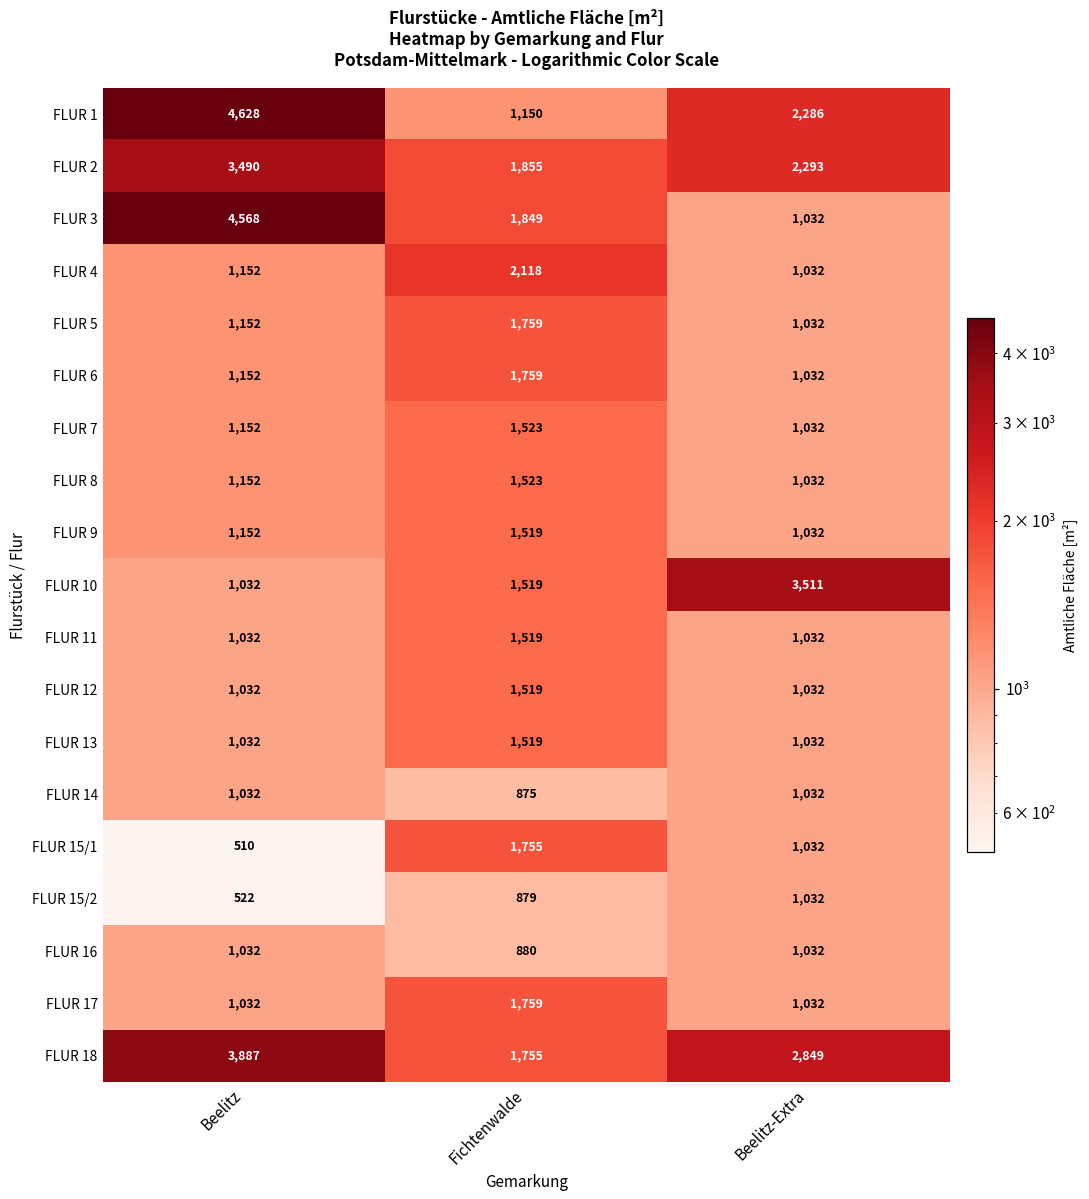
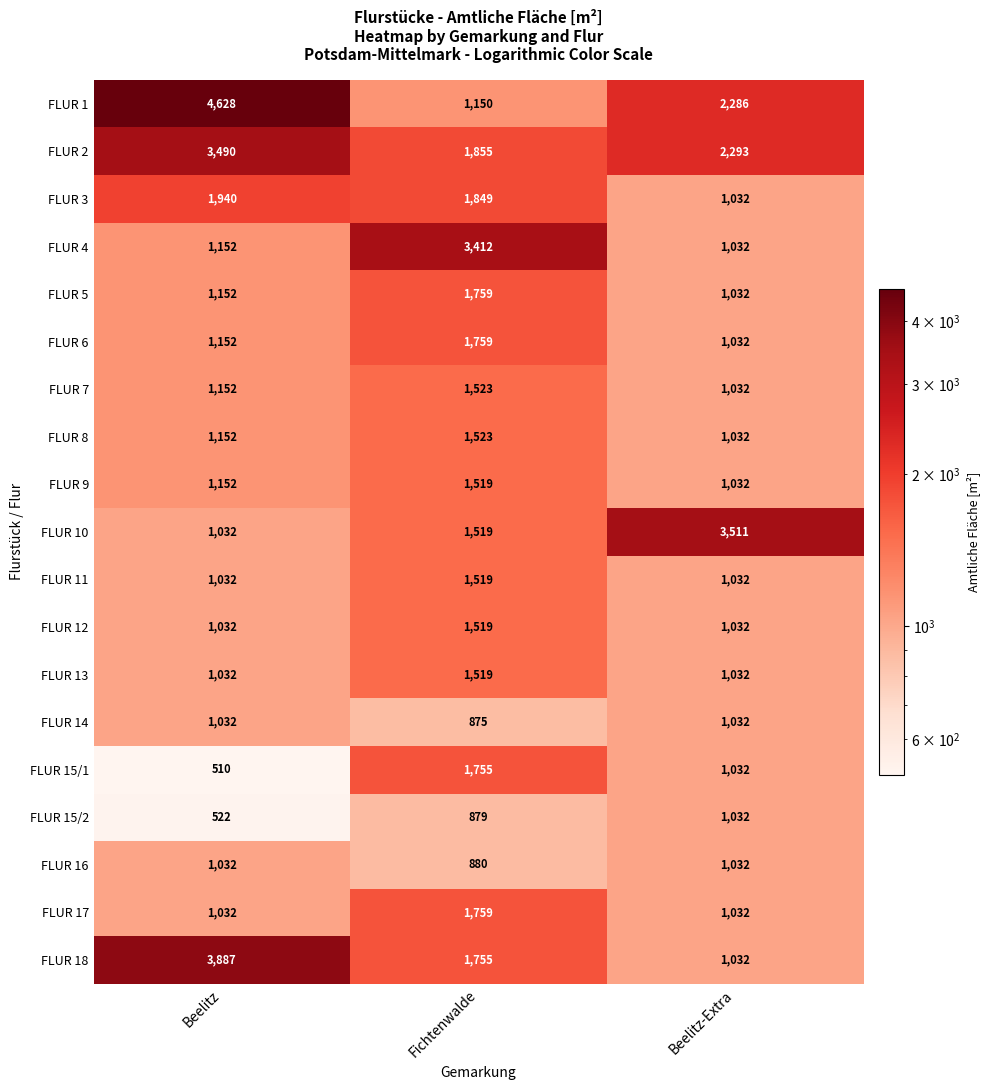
FLUR 3, Beelitz: 4,568 -> 1,940
FLUR 4, Fichtenwalde: 2,118 -> 3,412
FLUR 18, Beelitz-Extra: 2,849 -> 1,032
